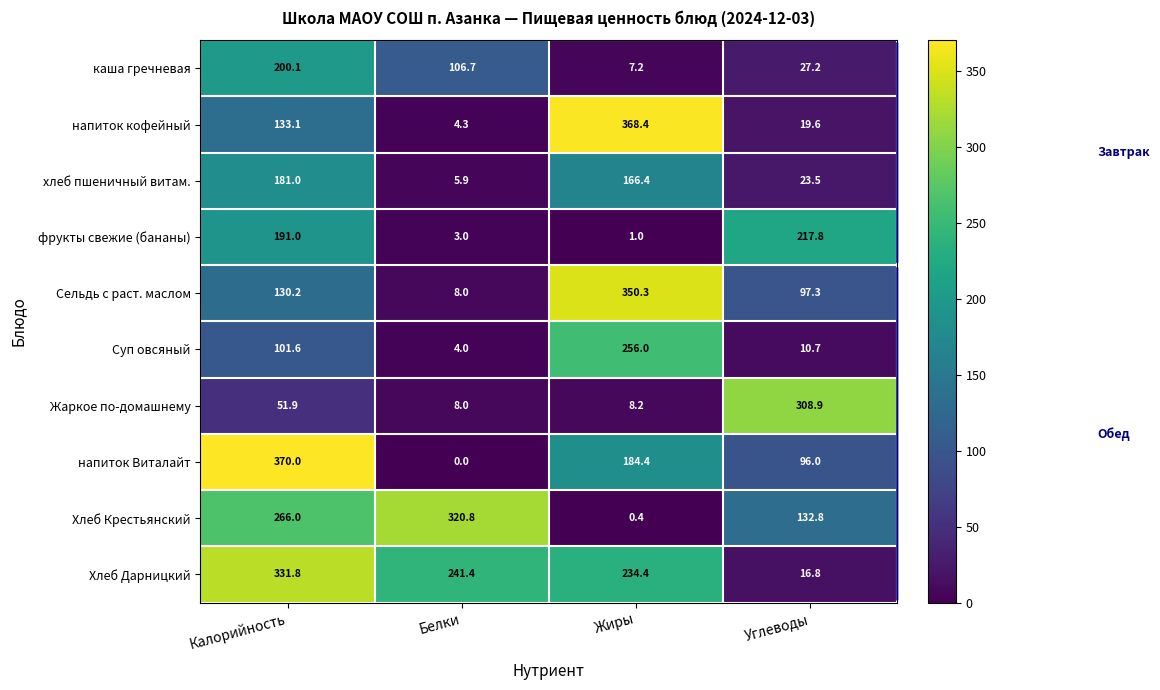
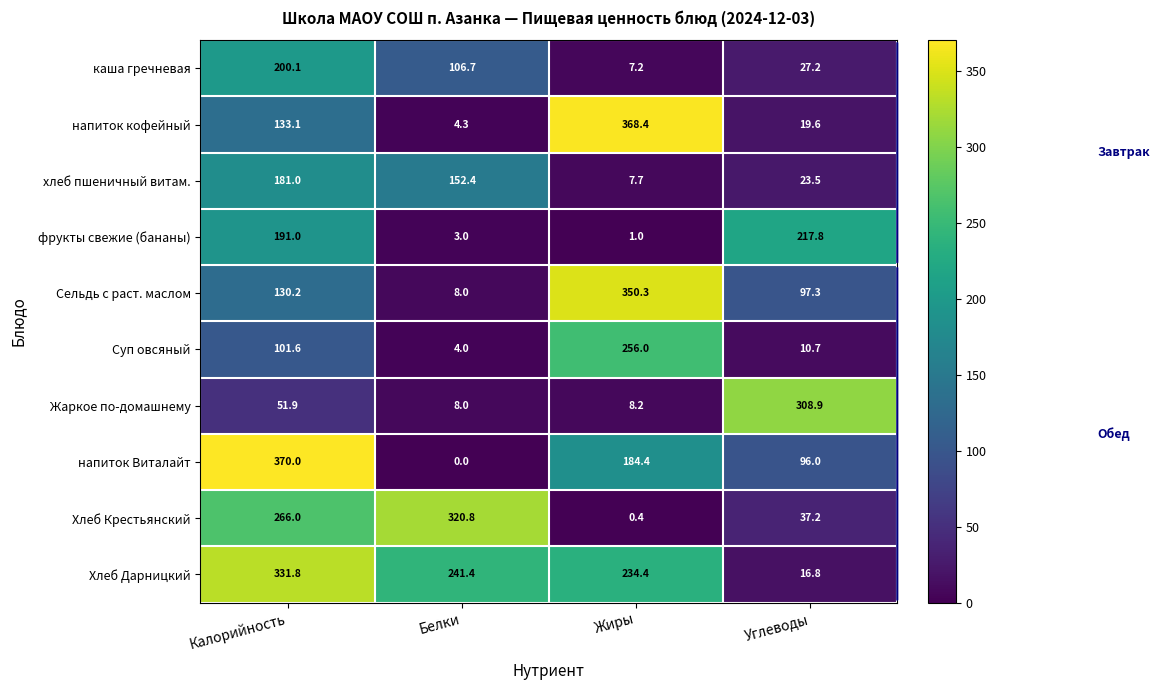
хлеб пшеничный витам., Белки: 5.9 -> 152.4
хлеб пшеничный витам., Жиры: 166.4 -> 7.7
Хлеб Крестьянский, Углеводы: 132.8 -> 37.2
